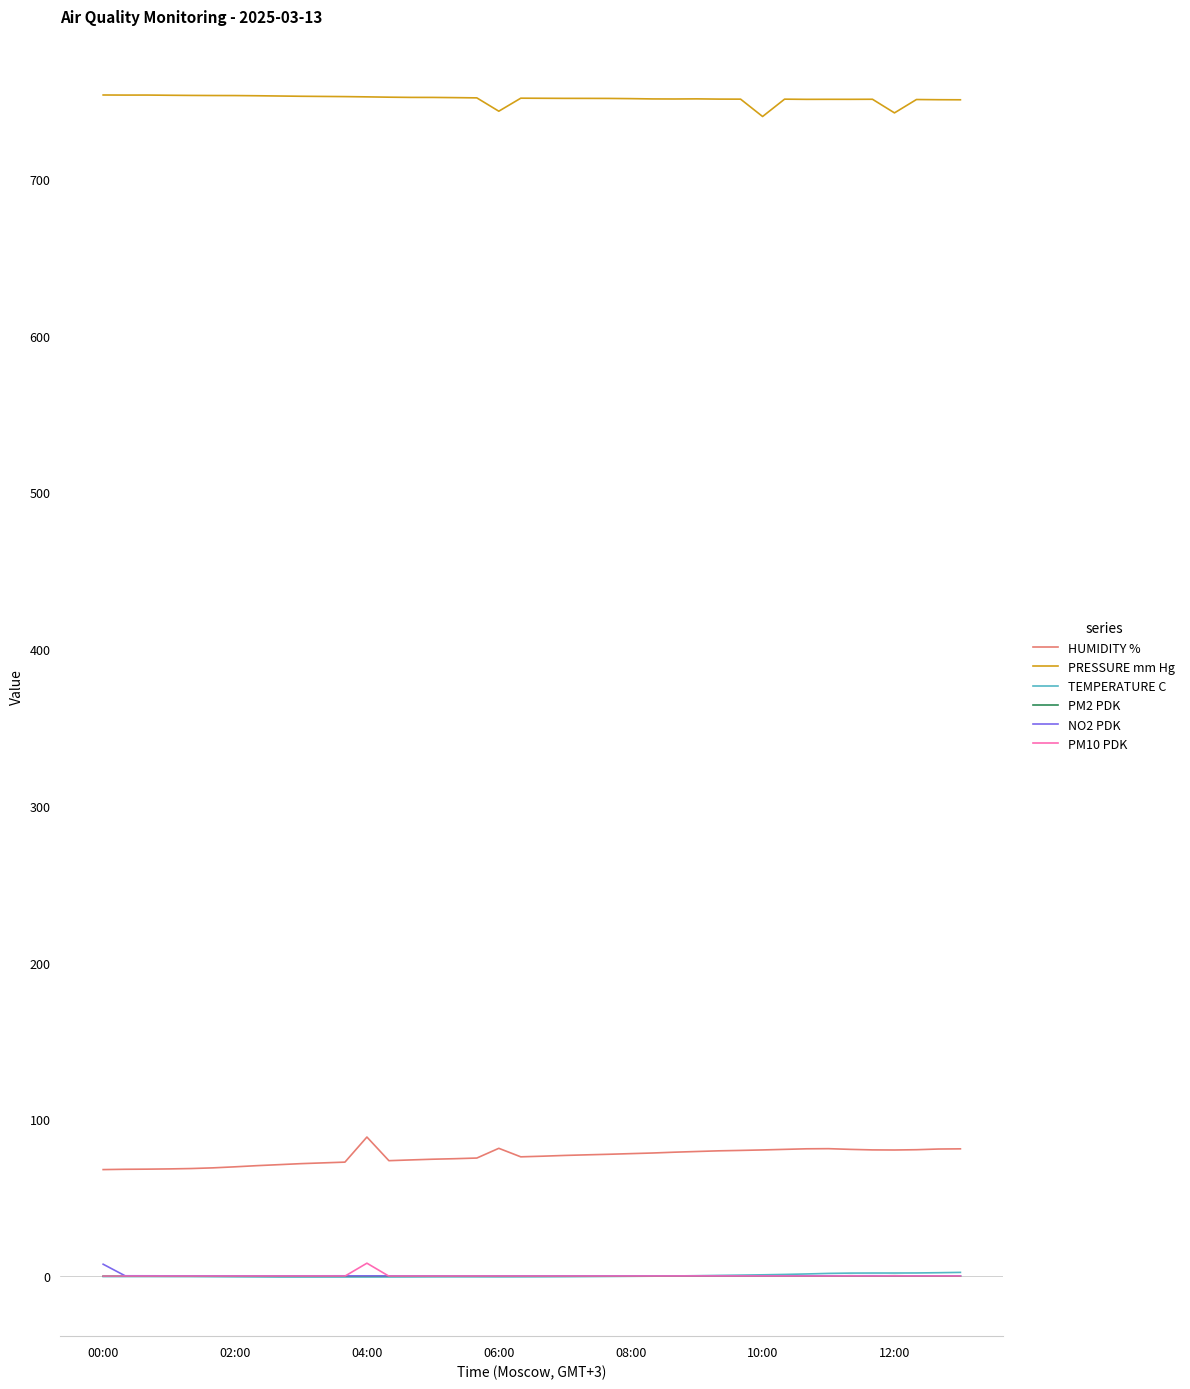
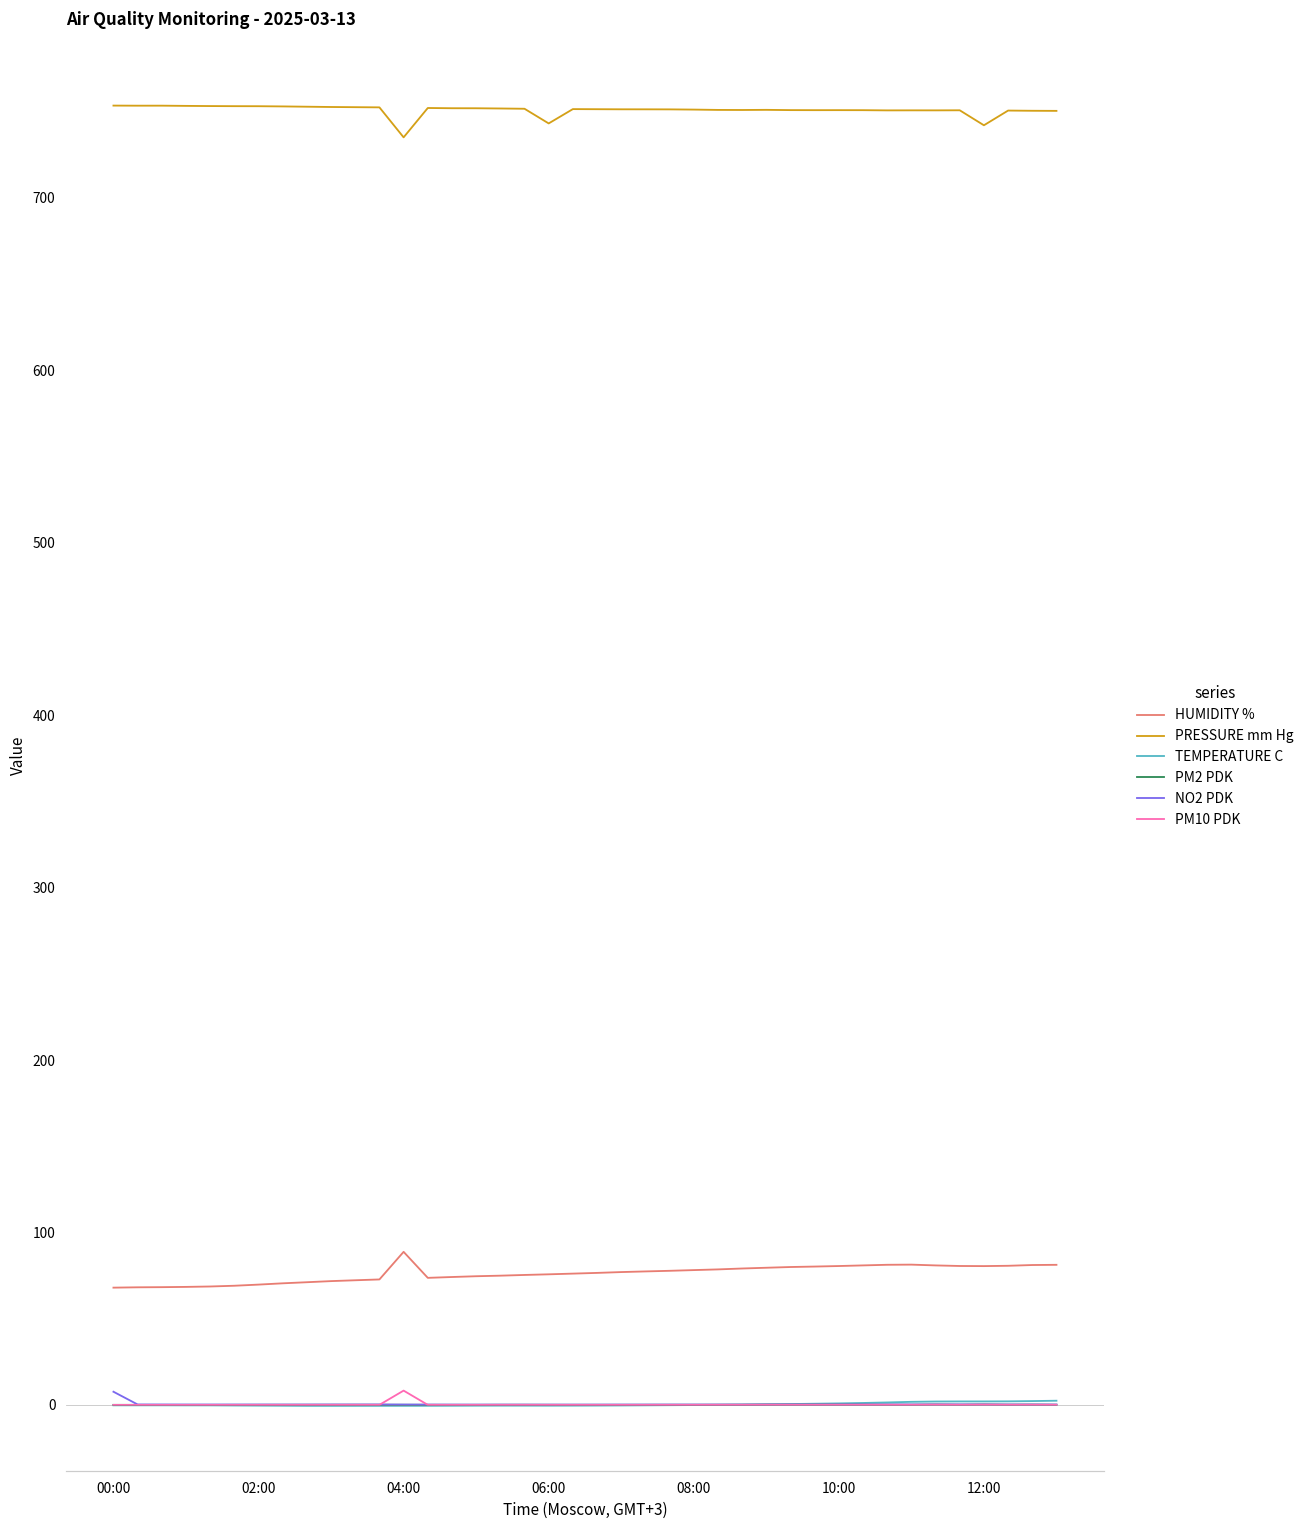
PRESSURE mm Hg, 04:00: 752 -> 735
HUMIDITY %, 06:00: 82 -> 76
PRESSURE mm Hg, 10:00: 740 -> 751
